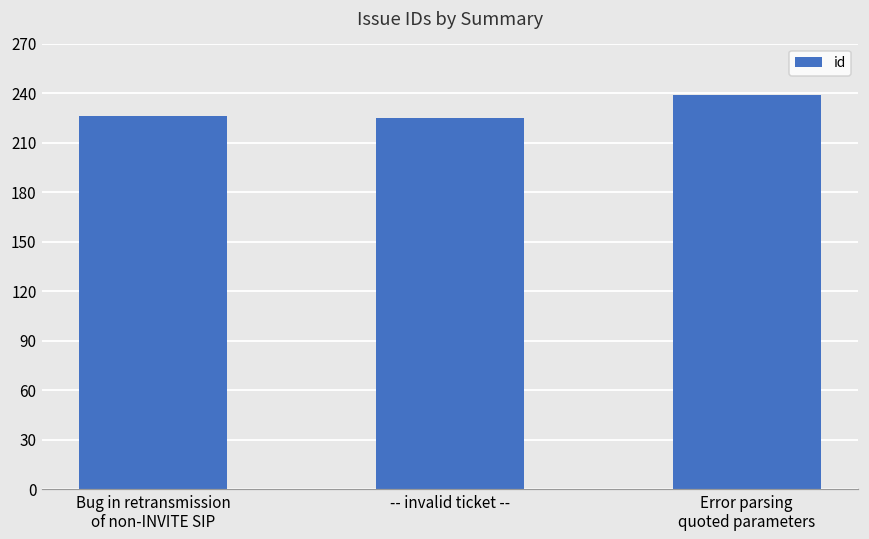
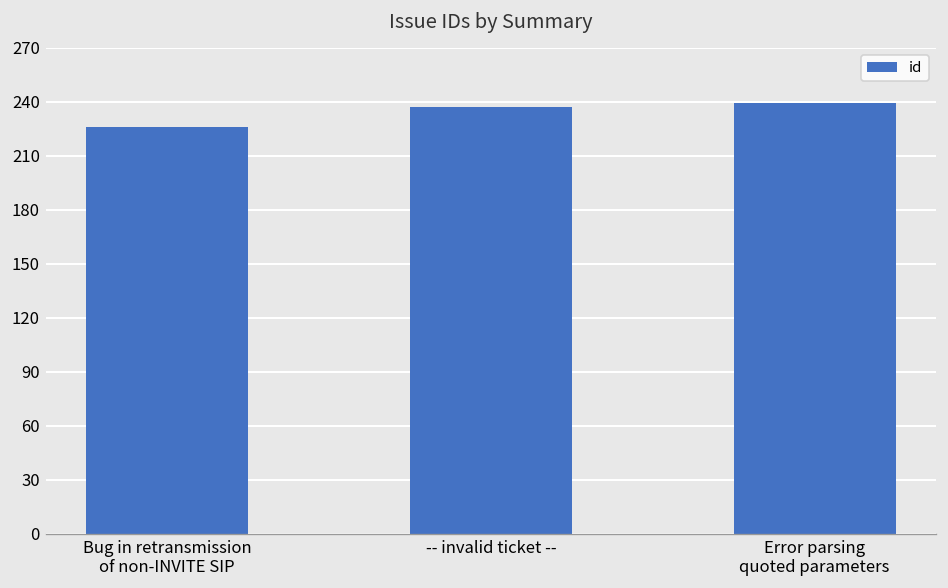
-- invalid ticket --: 225 -> 237
